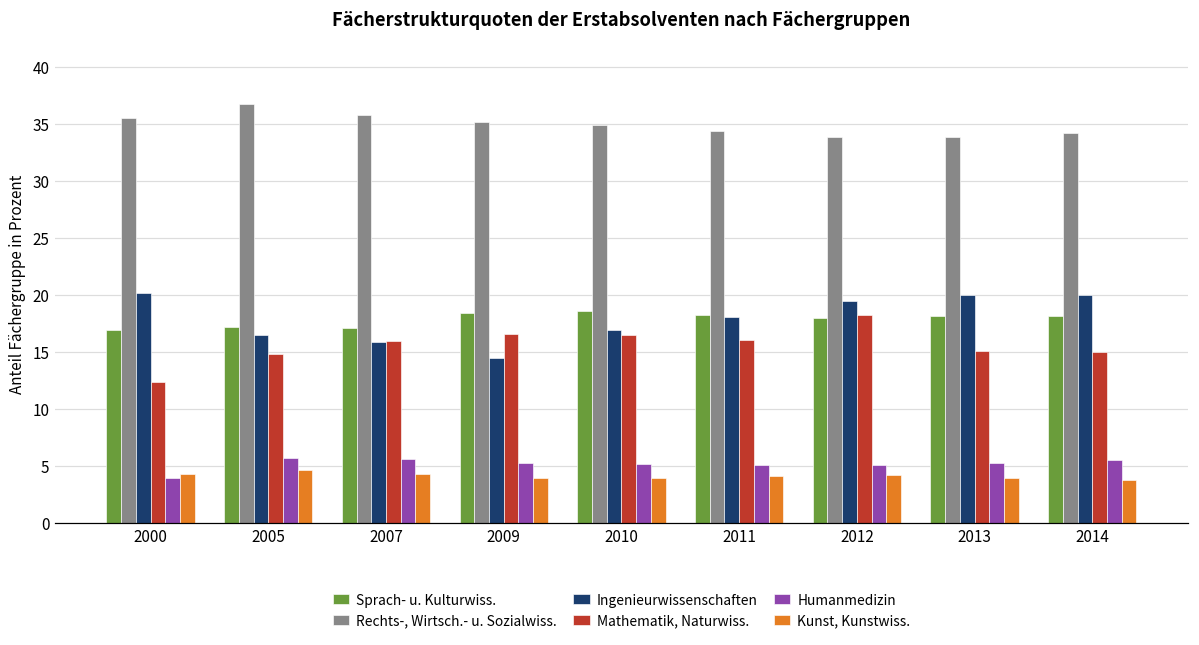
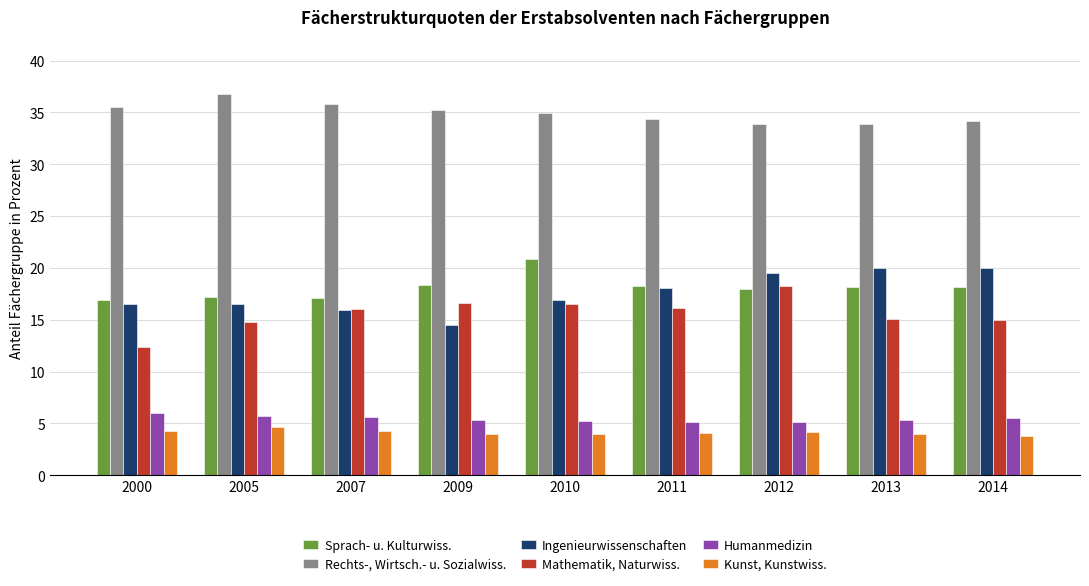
Ingenieurwissenschaften, 2000: 20.2 -> 16.5
Humanmedizin, 2000: 4 -> 6
Sprach- u. Kulturwiss., 2010: 18.6 -> 20.9
